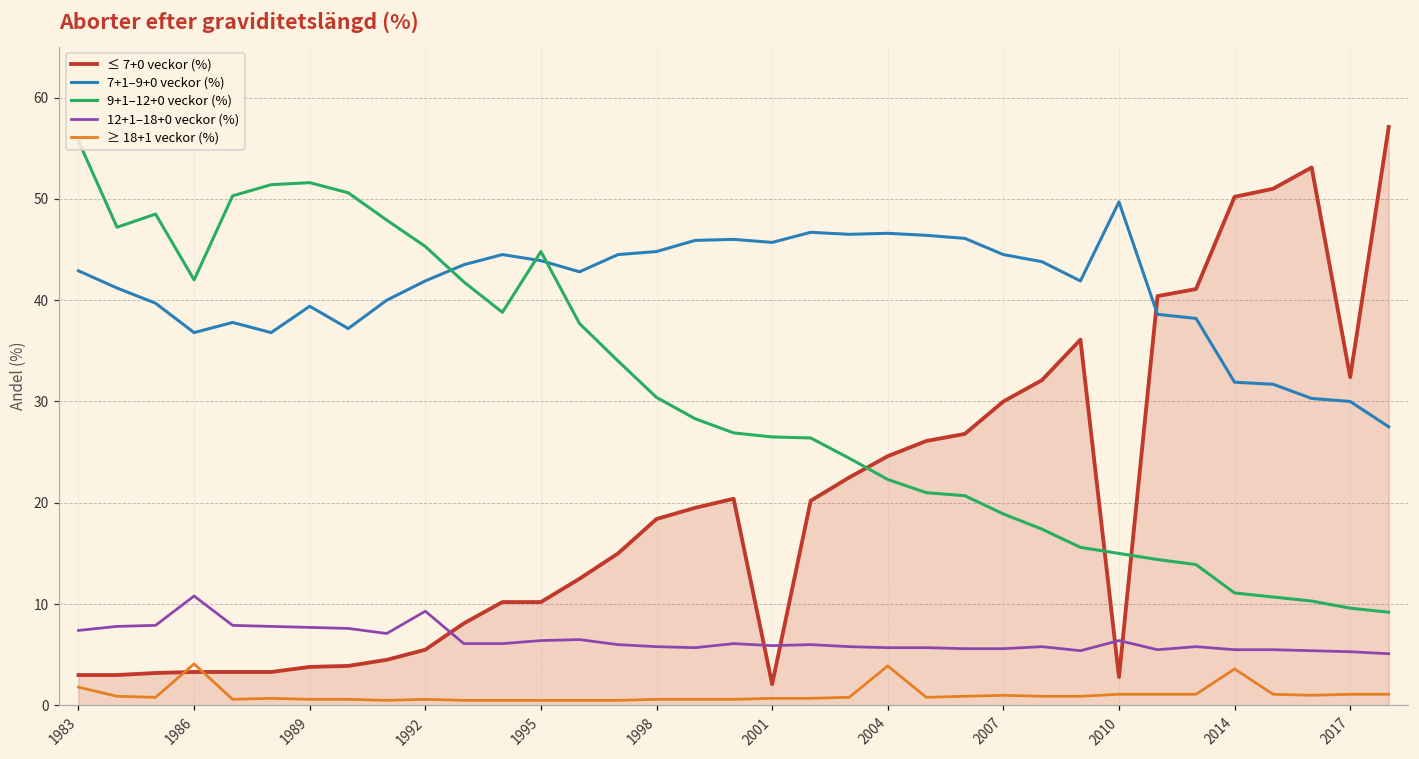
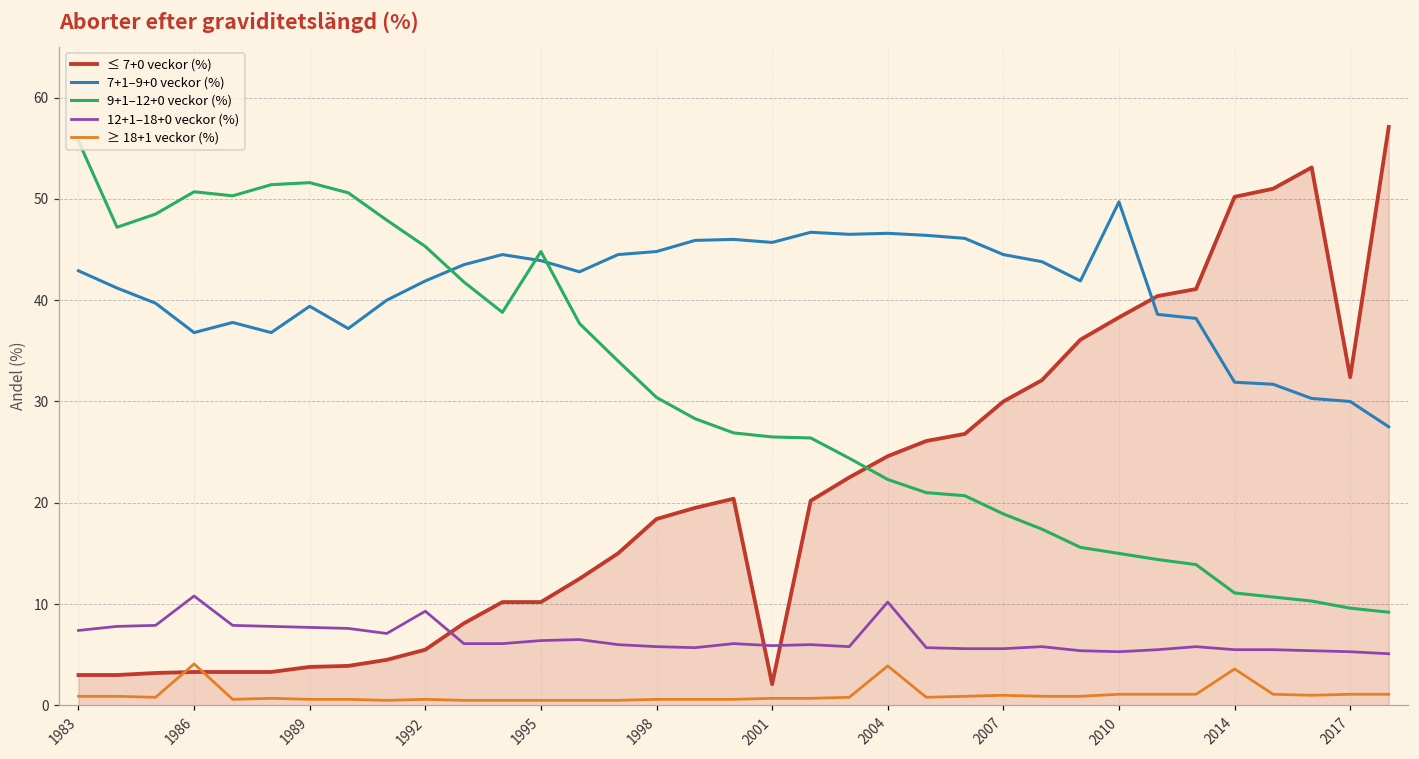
≥ 18+1 veckor (%), 1983: 2 -> 1
9+1–12+0 veckor (%), 1986: 42 -> 51
12+1–18+0 veckor (%), 2004: 6 -> 10
≤ 7+0 veckor (%), 2010: 3 -> 38
12+1–18+0 veckor (%), 2010: 6 -> 5
